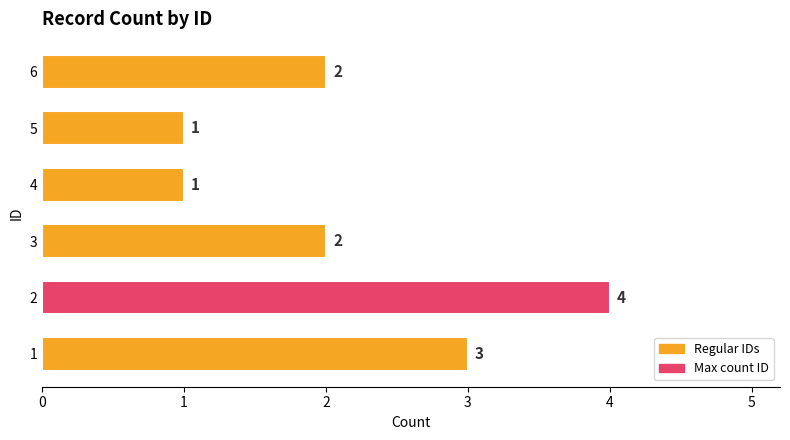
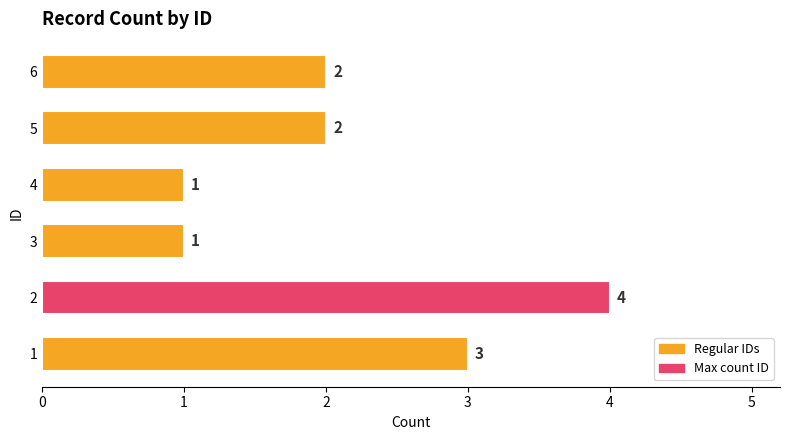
5: 1 -> 2
3: 2 -> 1
